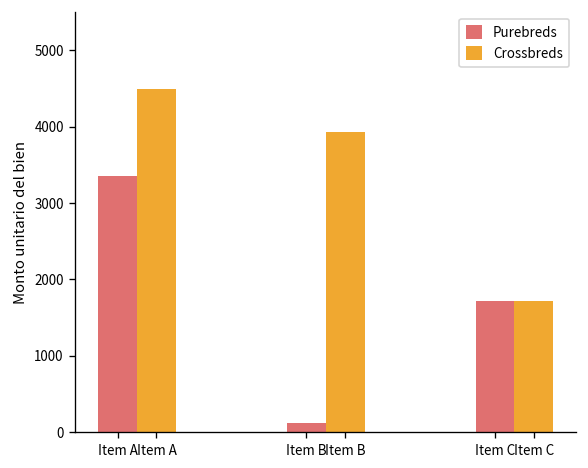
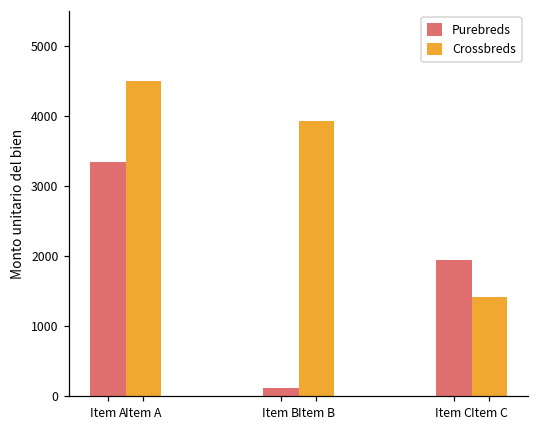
Purebreds, Item C: 1700 -> 1900
Crossbreds, Item C: 1700 -> 1400
